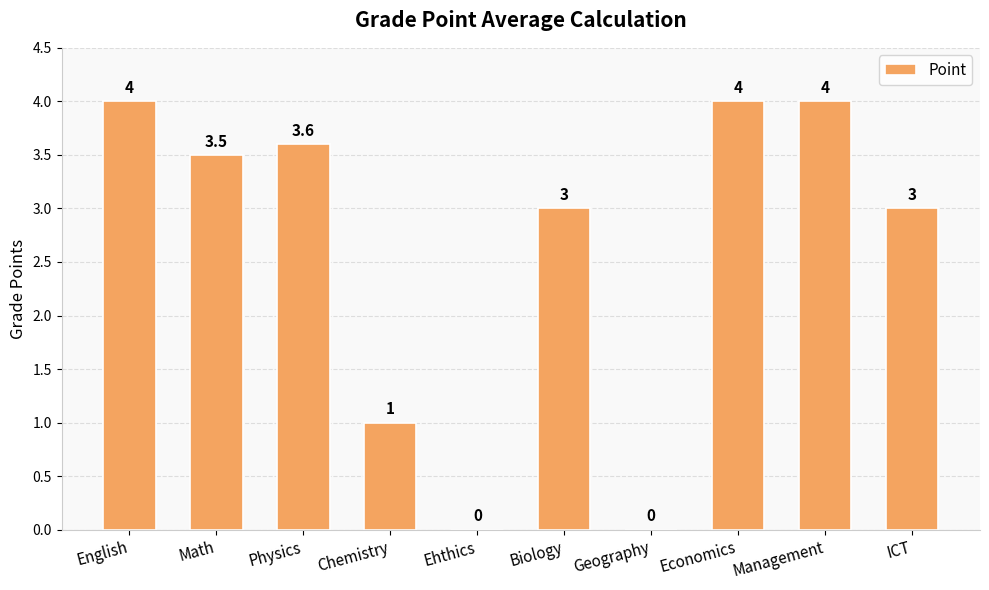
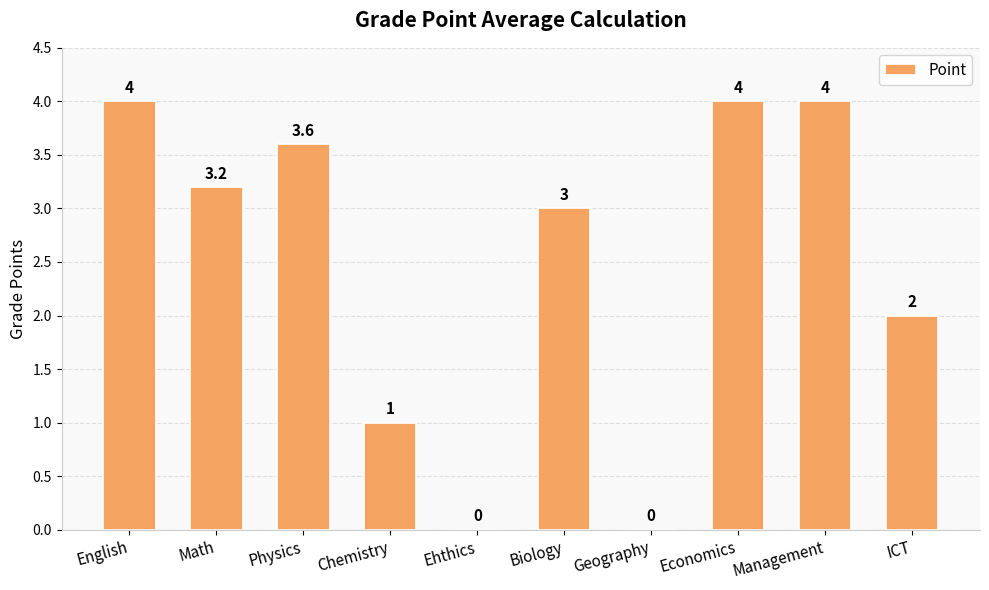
Math: 3.5 -> 3.2
ICT: 3 -> 2
